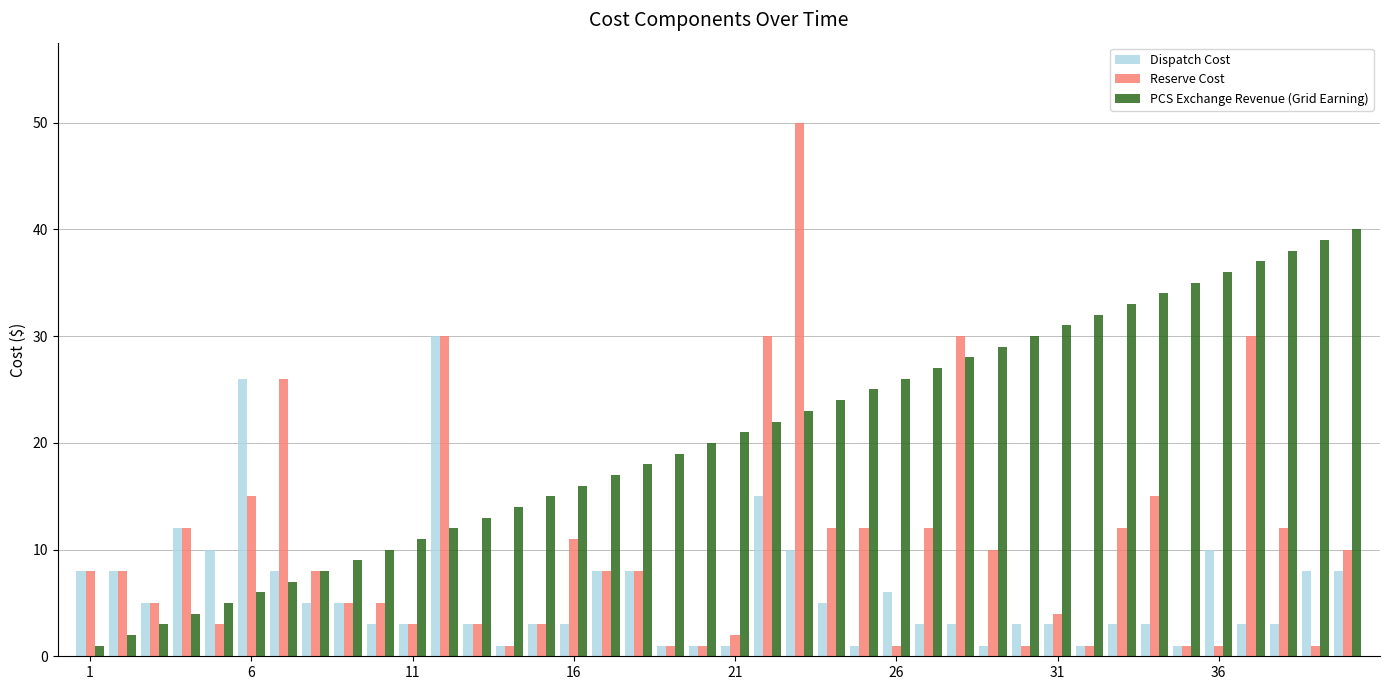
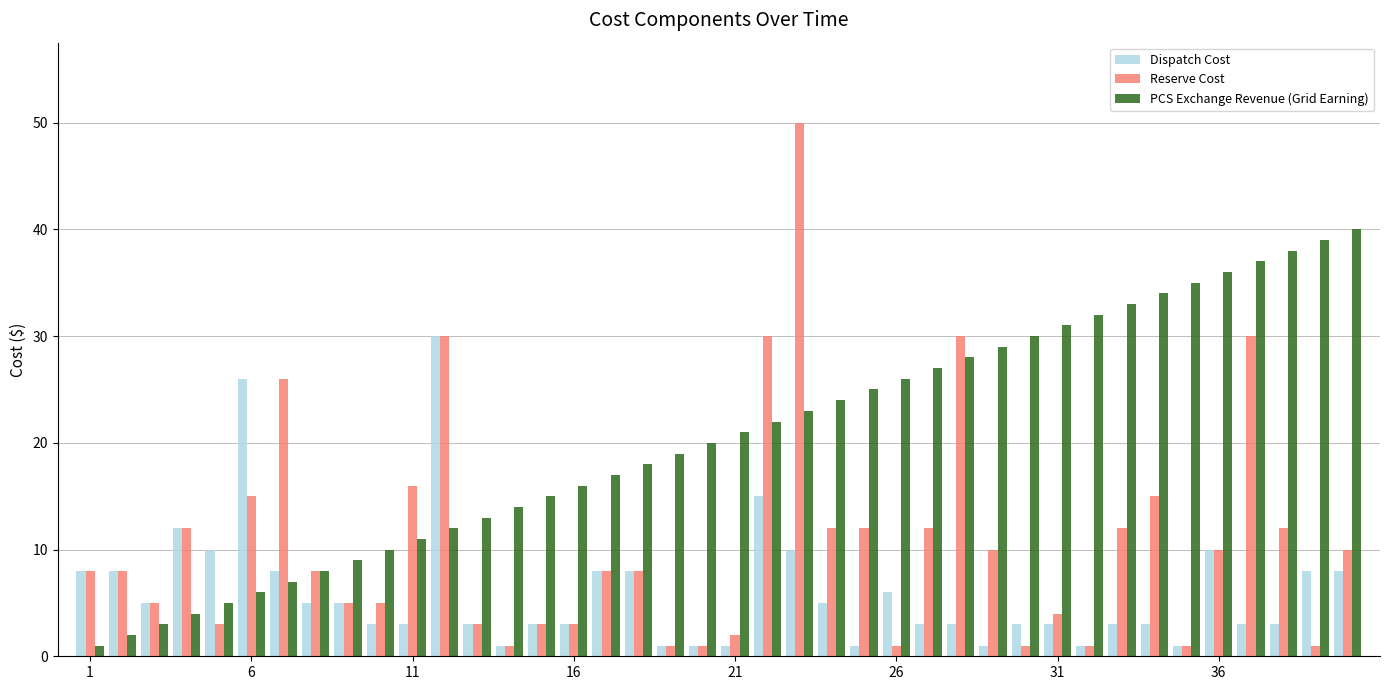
Reserve Cost, 11: 3 -> 16
Reserve Cost, 16: 11 -> 3
Reserve Cost, 36: 1 -> 10
